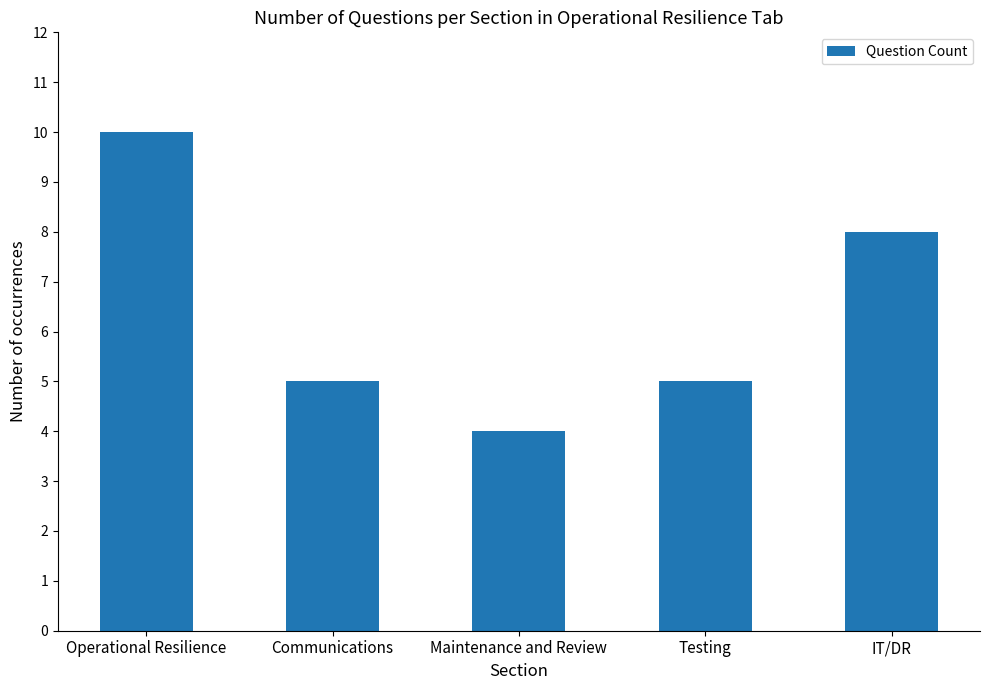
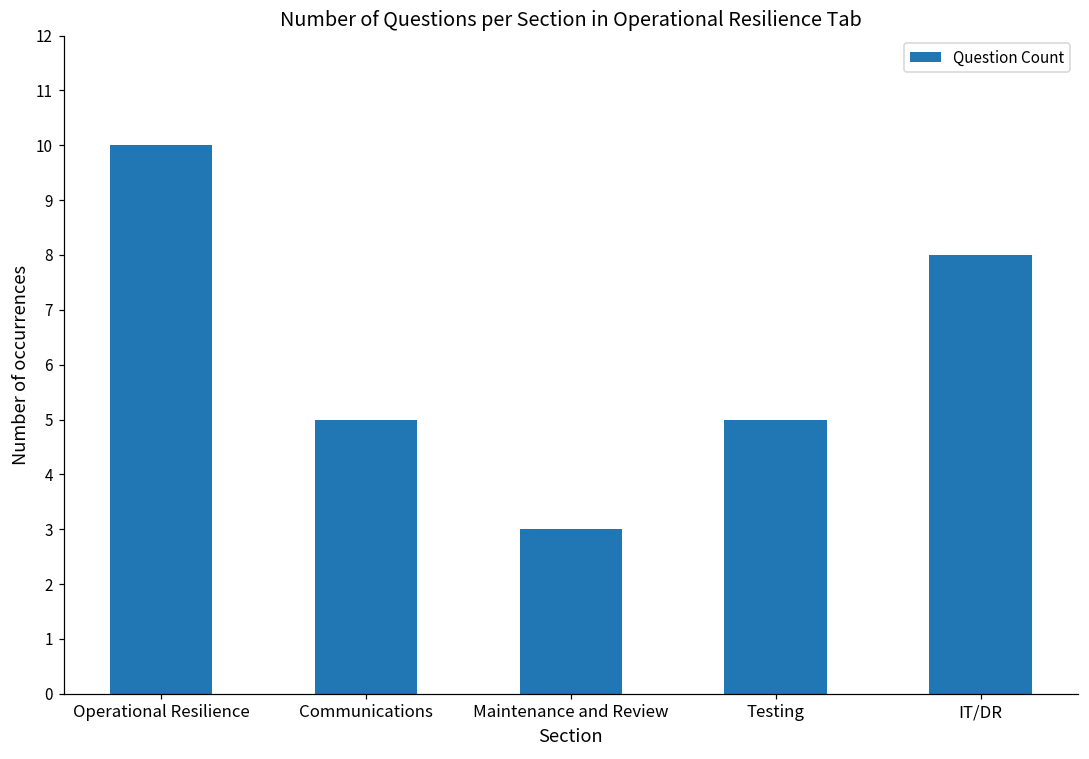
Maintenance and Review: 4 -> 3
